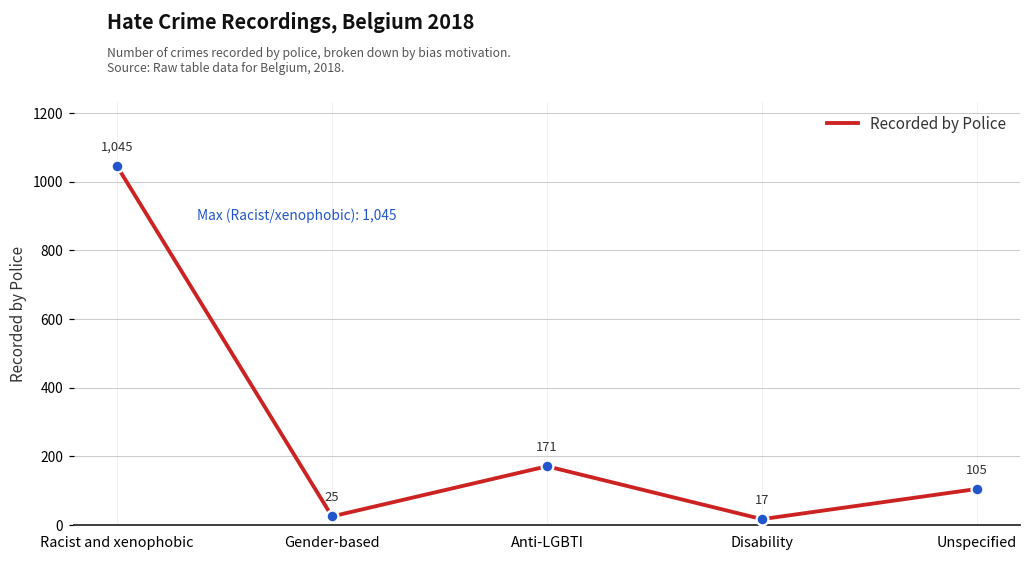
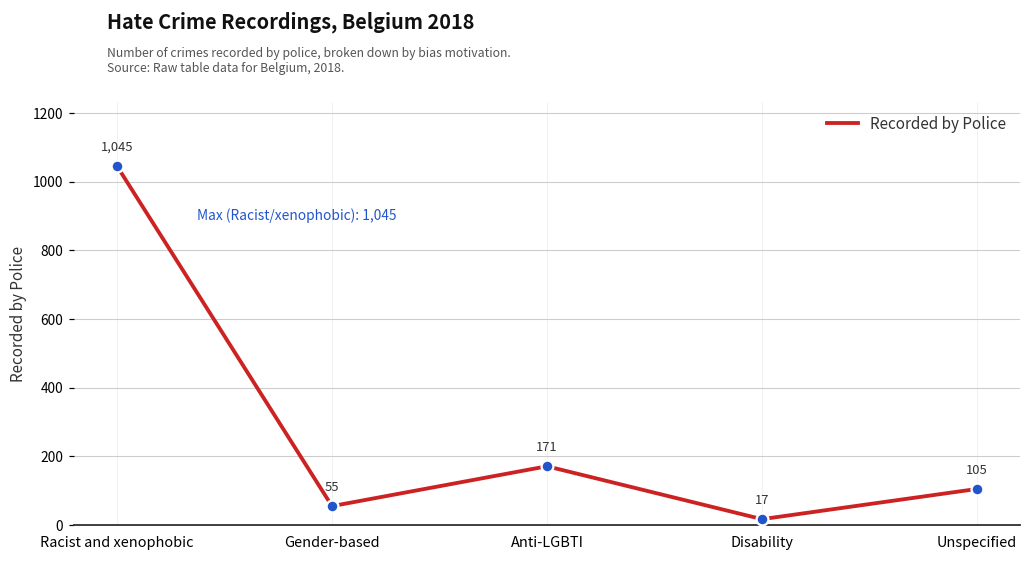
Gender-based: 25 -> 55
